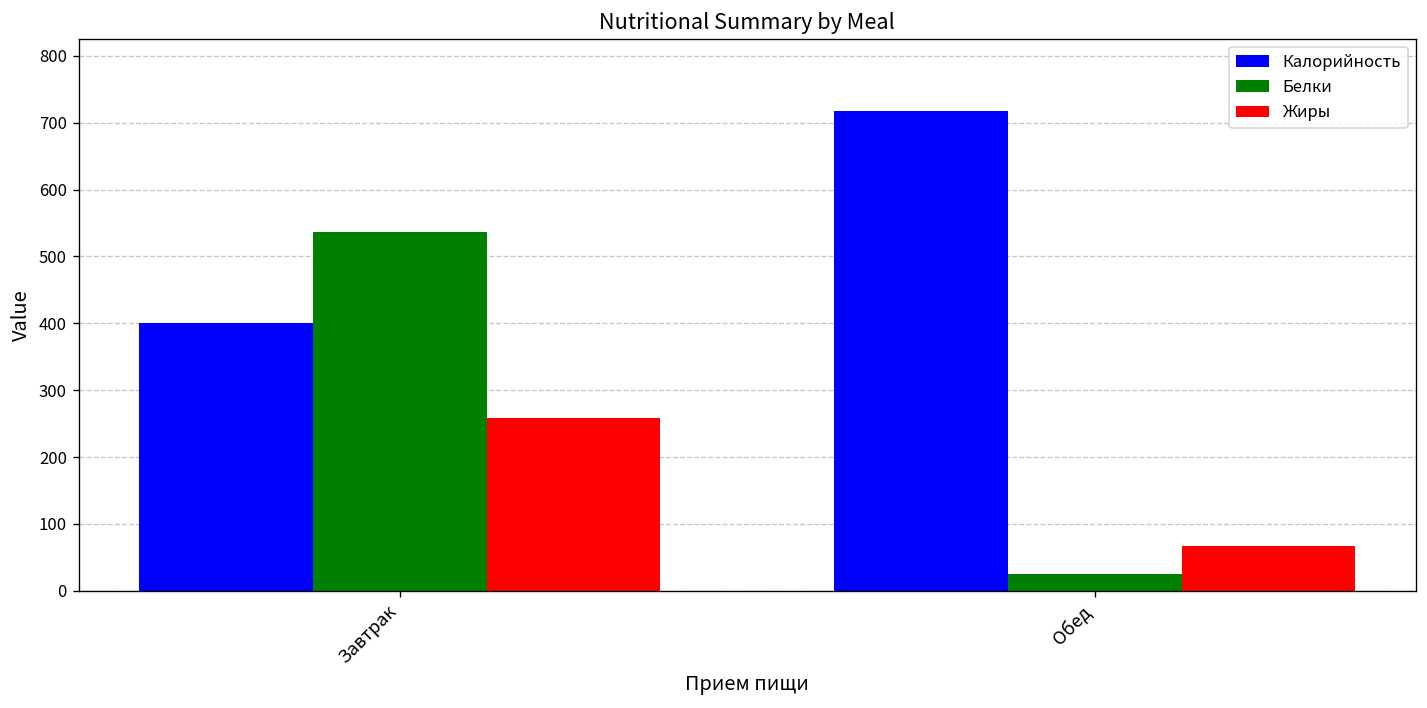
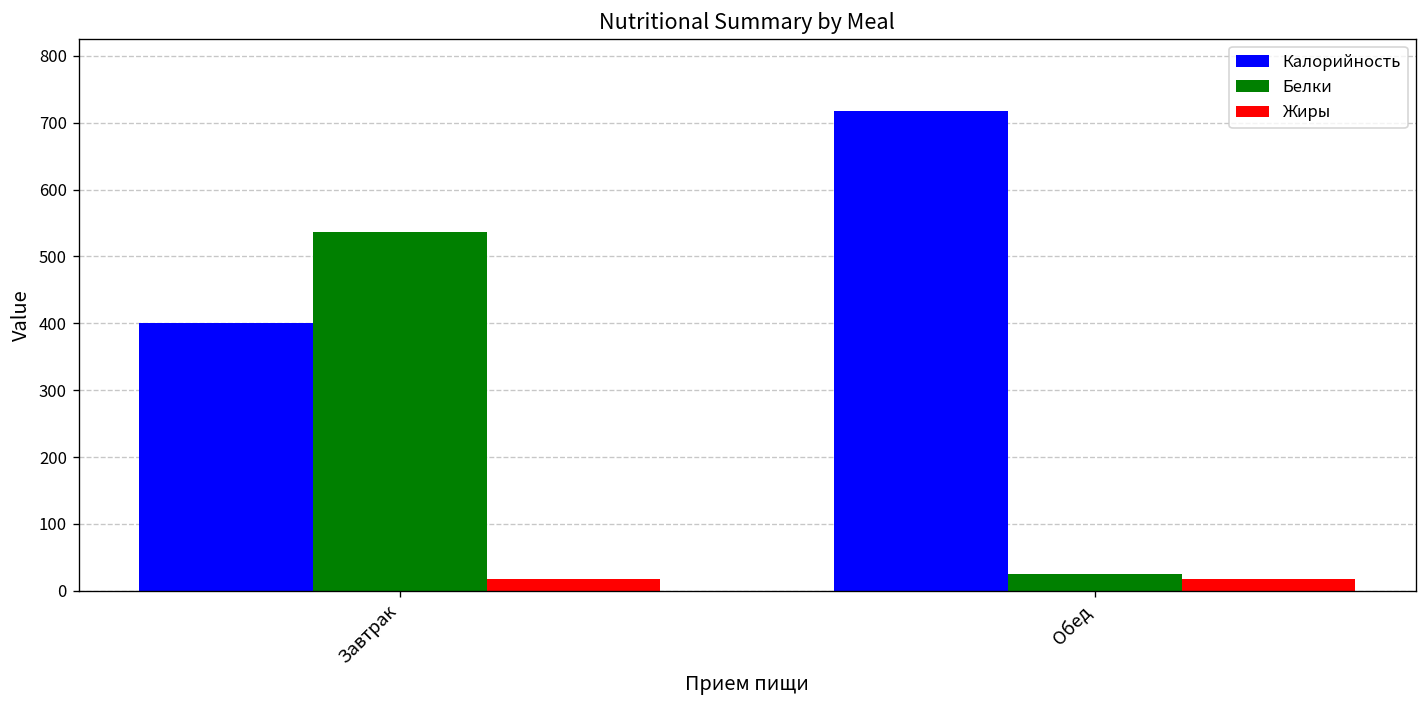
Жиры, Завтрак: 260 -> 20
Жиры, Обед: 70 -> 20
